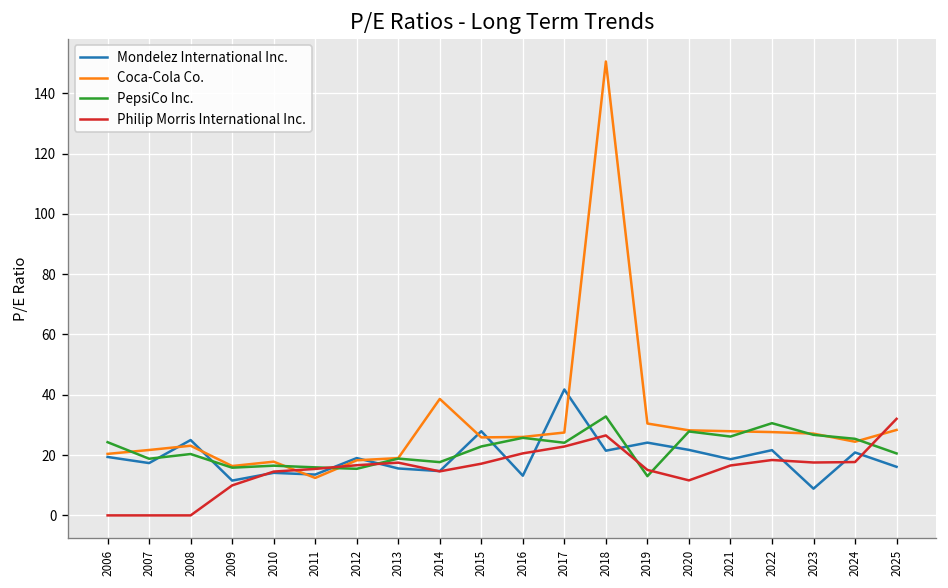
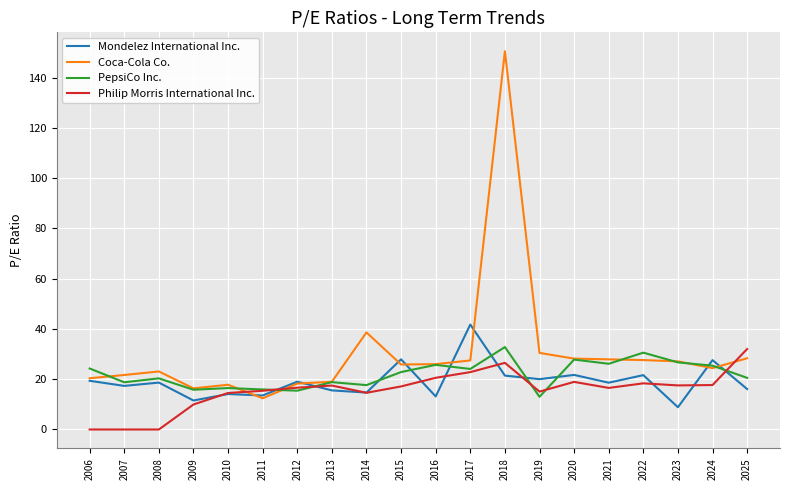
Mondelez International Inc., 2008: 25 -> 19
Mondelez International Inc., 2019: 24 -> 20
Philip Morris International Inc., 2020: 12 -> 19
Mondelez International Inc., 2024: 21 -> 28
